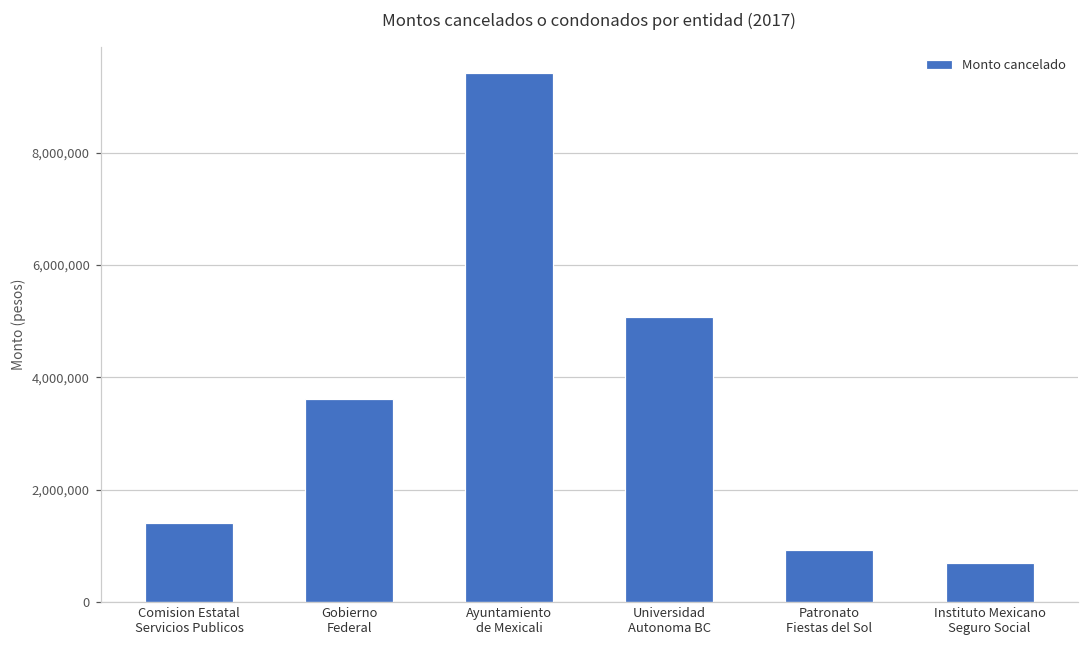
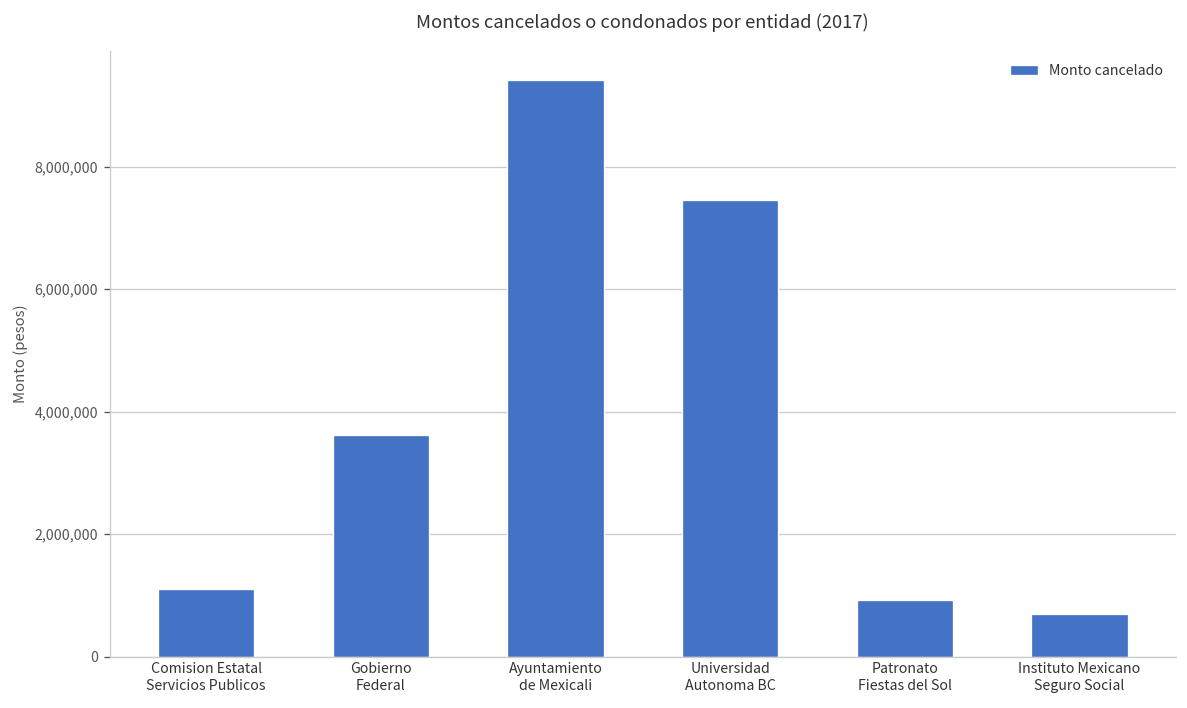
Comision Estatal Servicios Publicos: 1,400,000 -> 1,100,000
Universidad Autonoma BC: 5,100,000 -> 7,500,000
